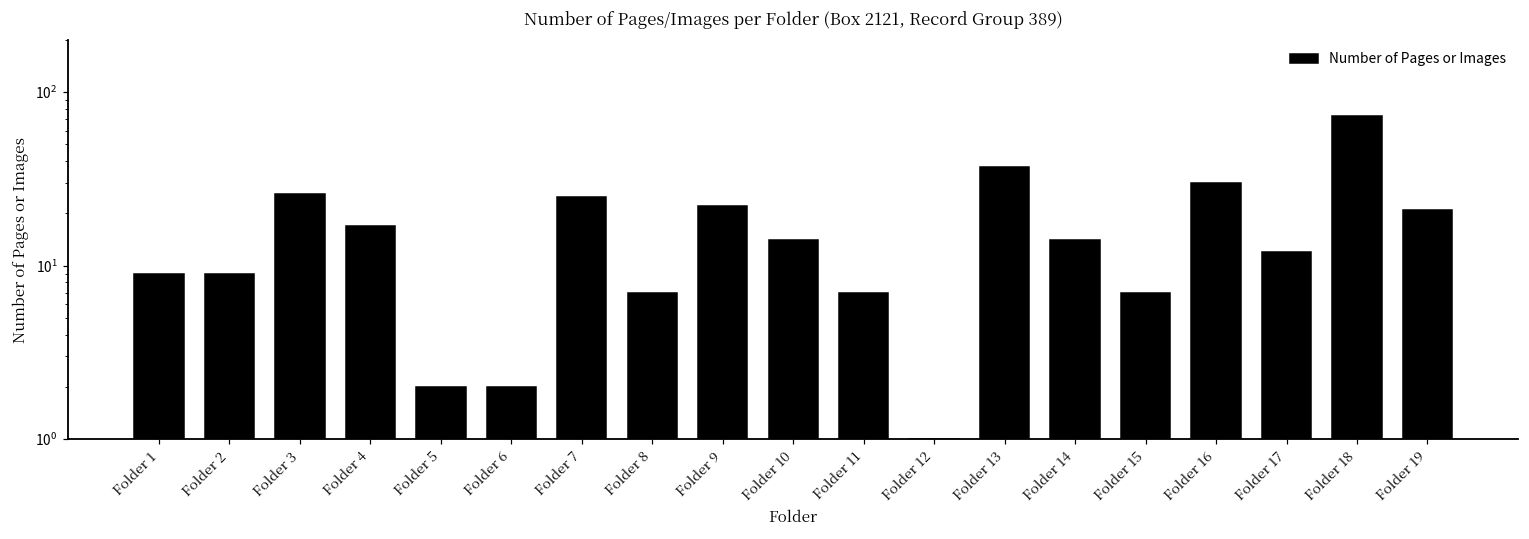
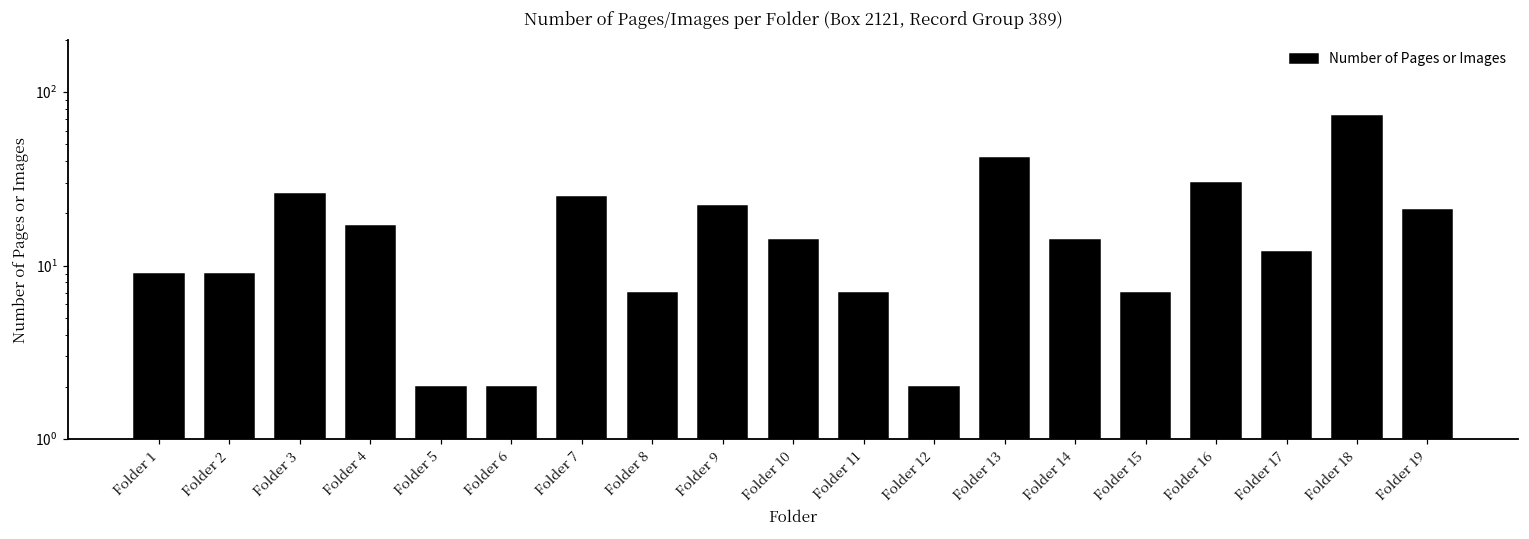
Folder 12: 1 -> 2
Folder 13: 37 -> 42
